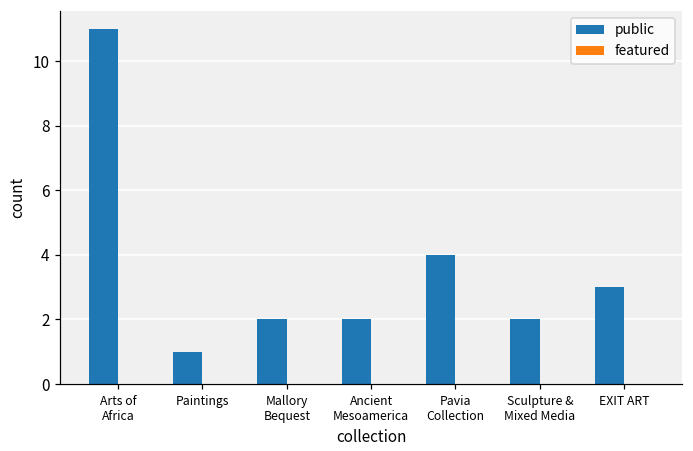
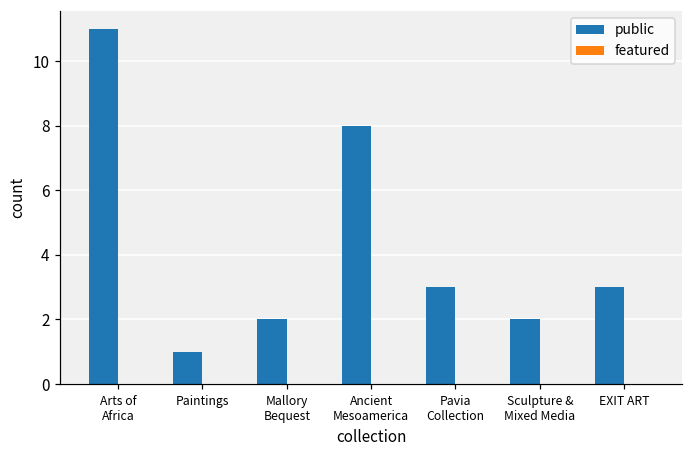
public, Ancient Mesoamerica: 2 -> 8
public, Pavia Collection: 4 -> 3
